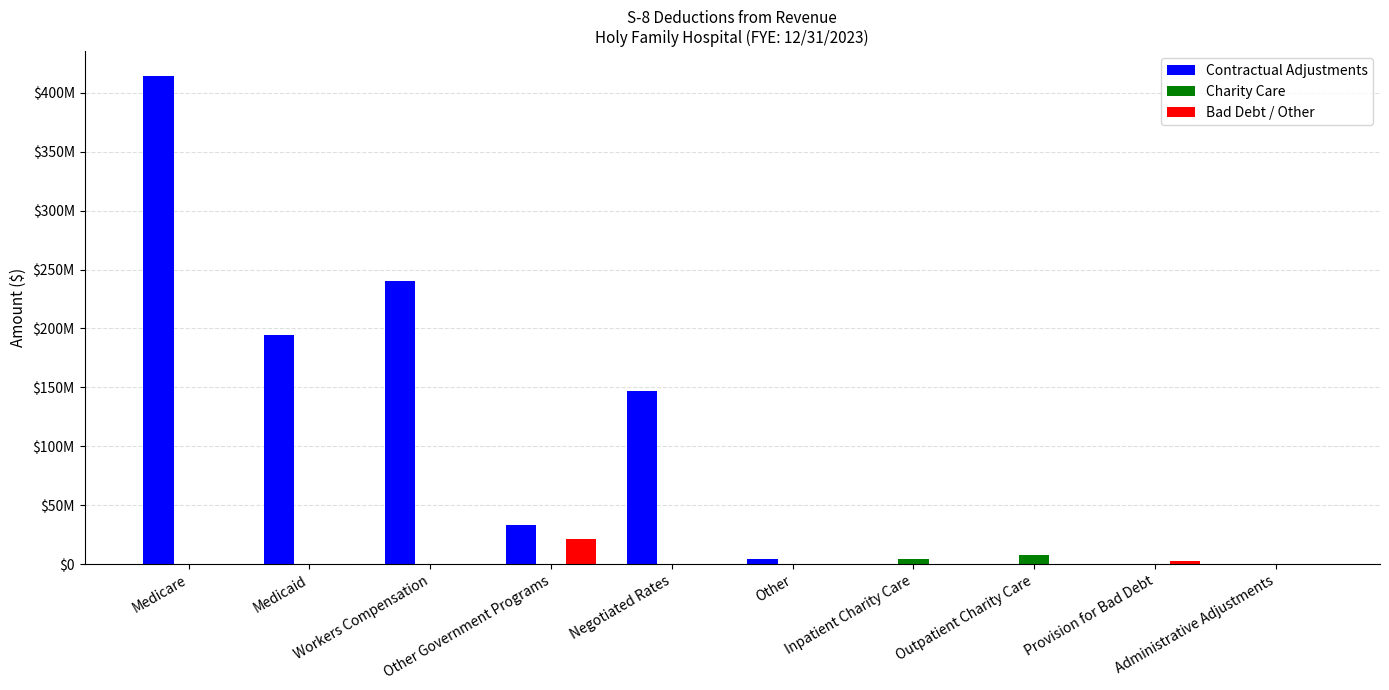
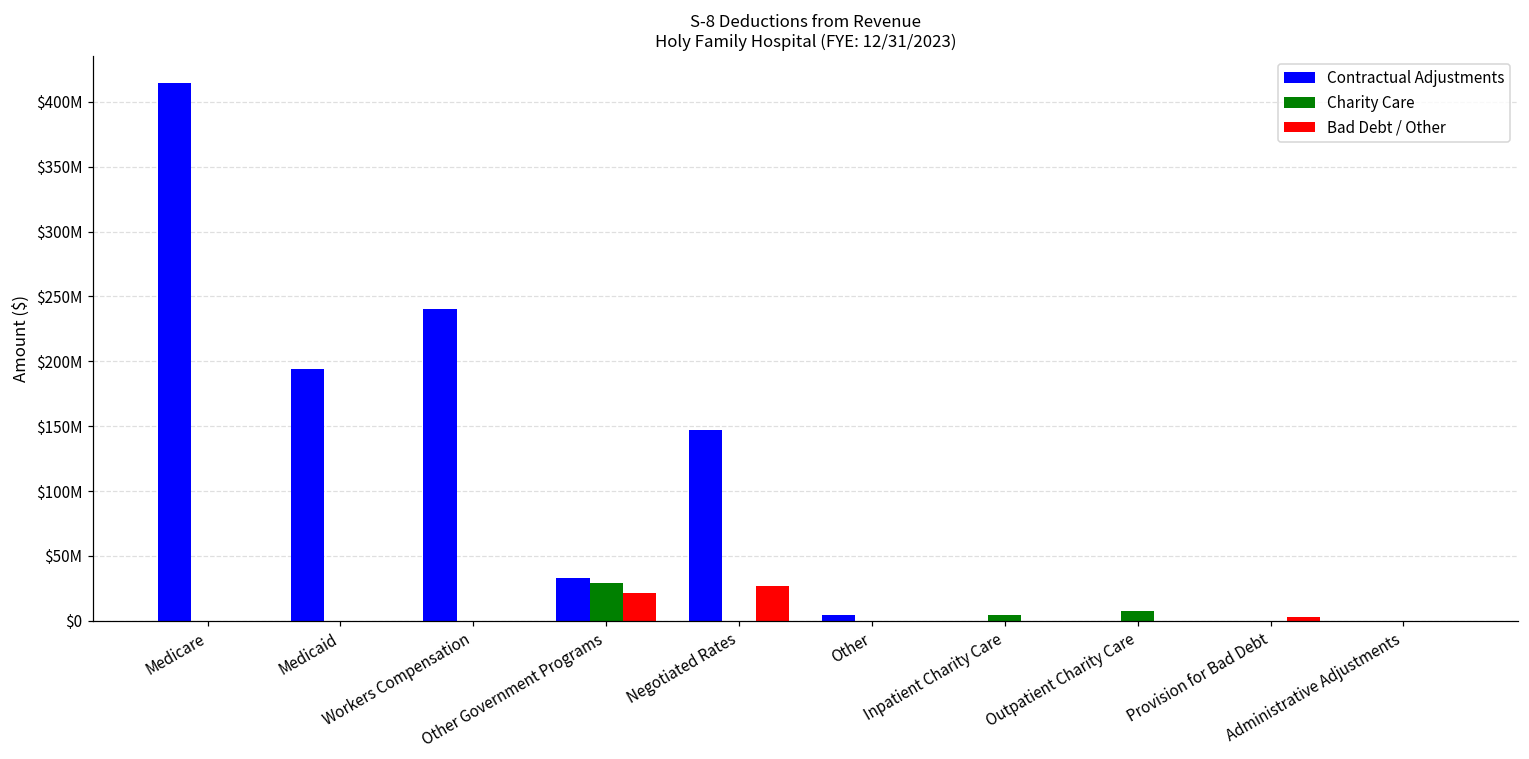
Charity Care, Other Government Programs: $0 -> $29000000
Bad Debt / Other, Negotiated Rates: $0 -> $27000000
